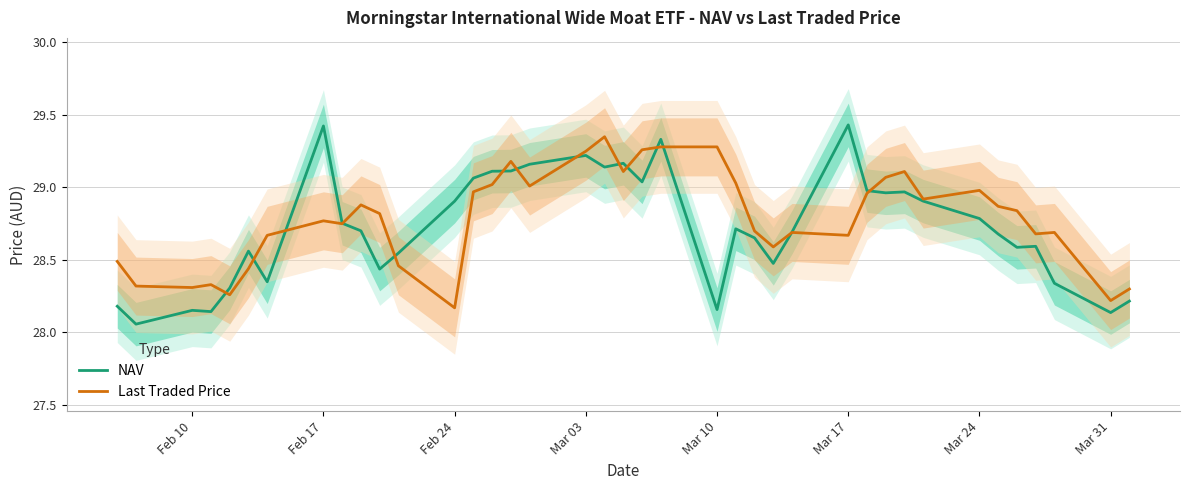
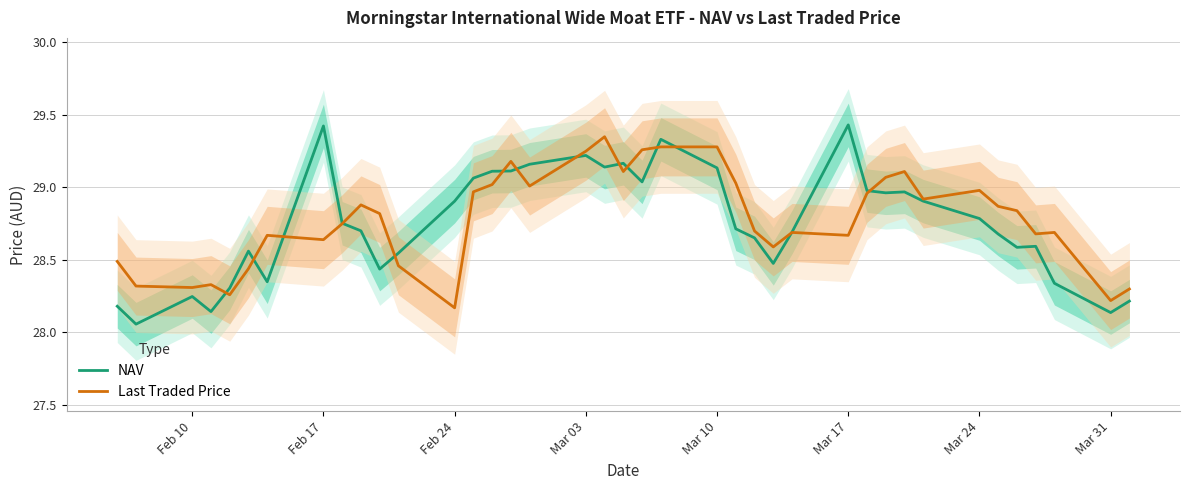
NAV, Feb 10: 28.15 -> 28.25
Last Traded Price, Feb 17: 28.77 -> 28.64
NAV, Mar 10: 28.16 -> 29.13
